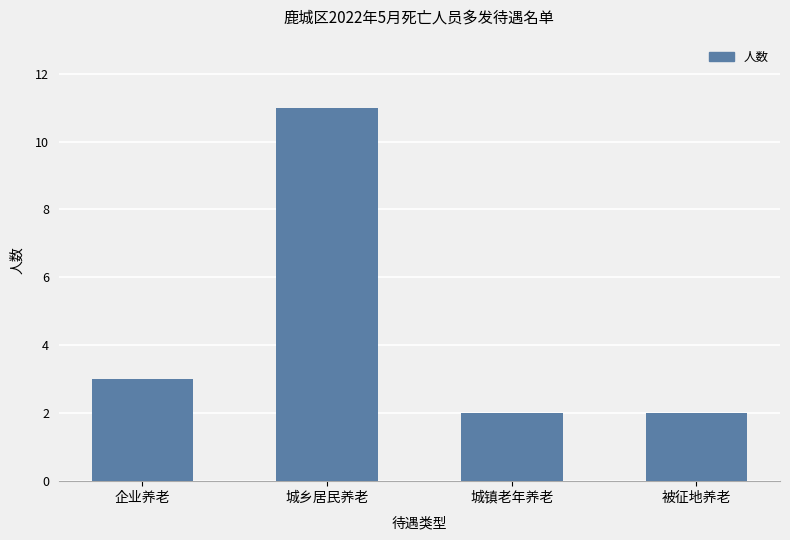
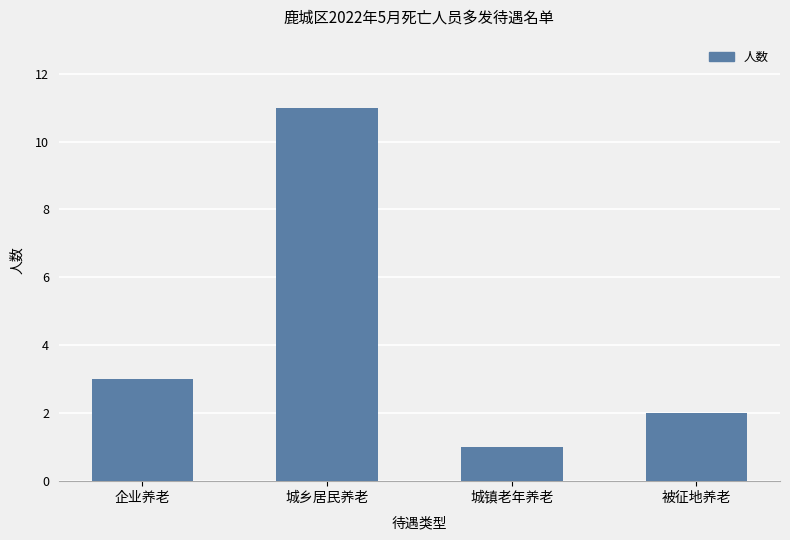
城镇老年养老: 2 -> 1
